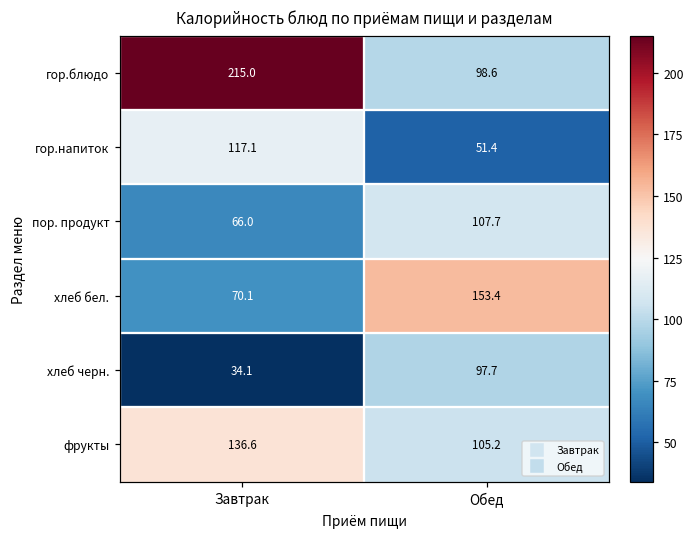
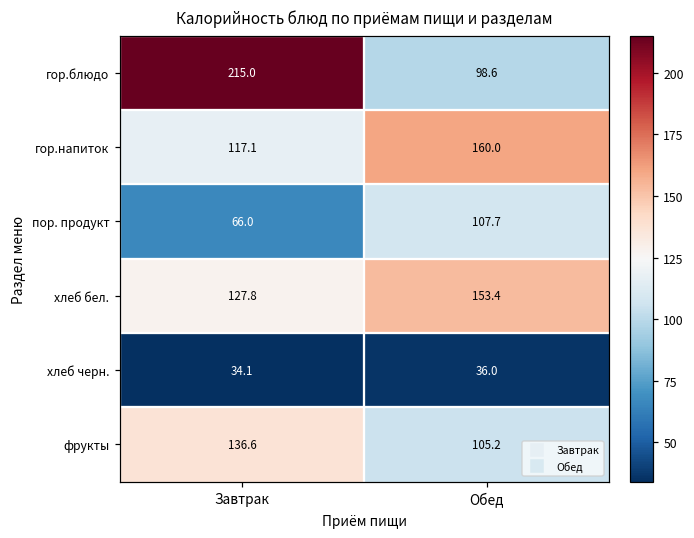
гор.напиток, Обед: 51.4 -> 160.0
хлеб бел., Завтрак: 70.1 -> 127.8
хлеб черн., Обед: 97.7 -> 36.0
